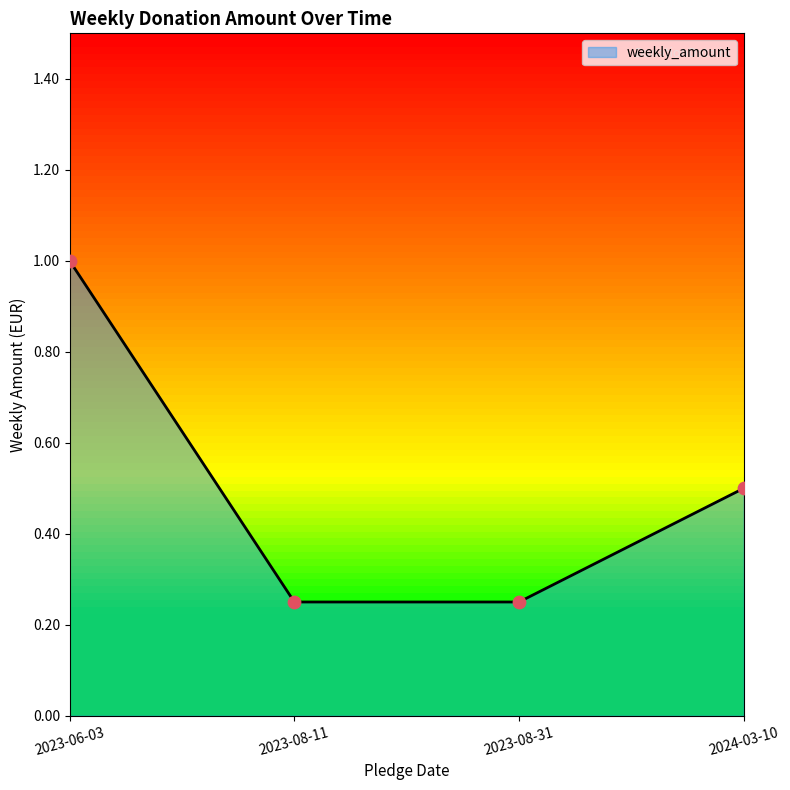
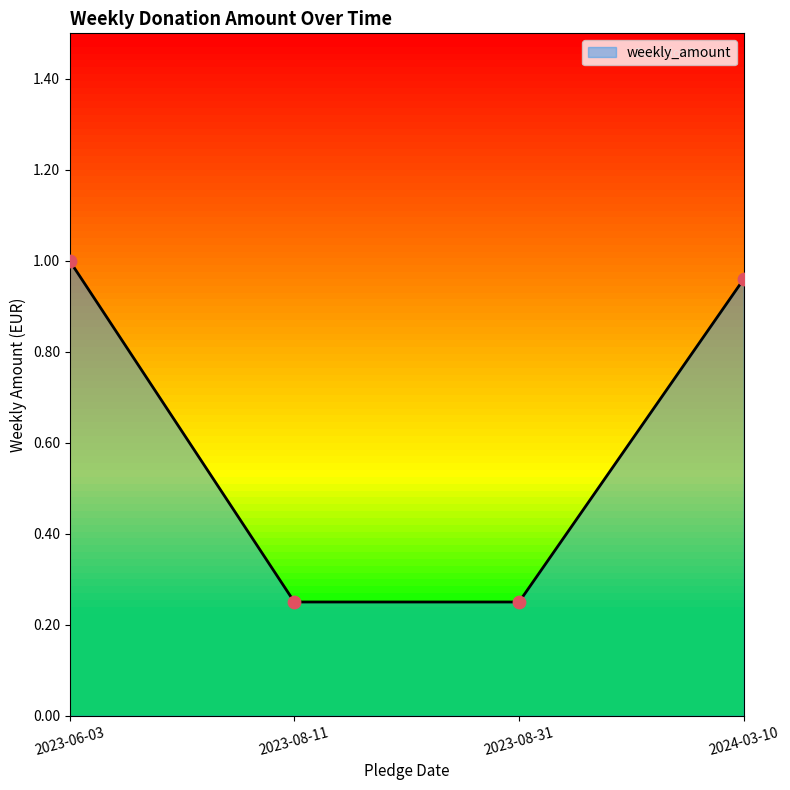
2024-03-10: 0.50 -> 0.96
